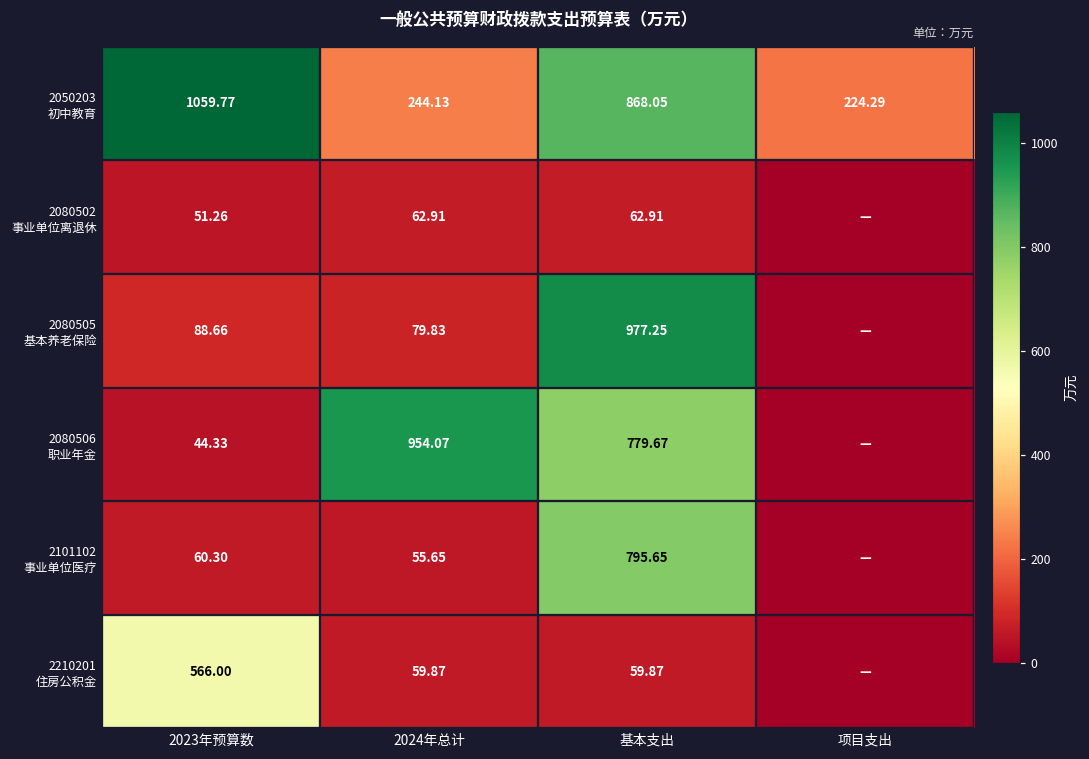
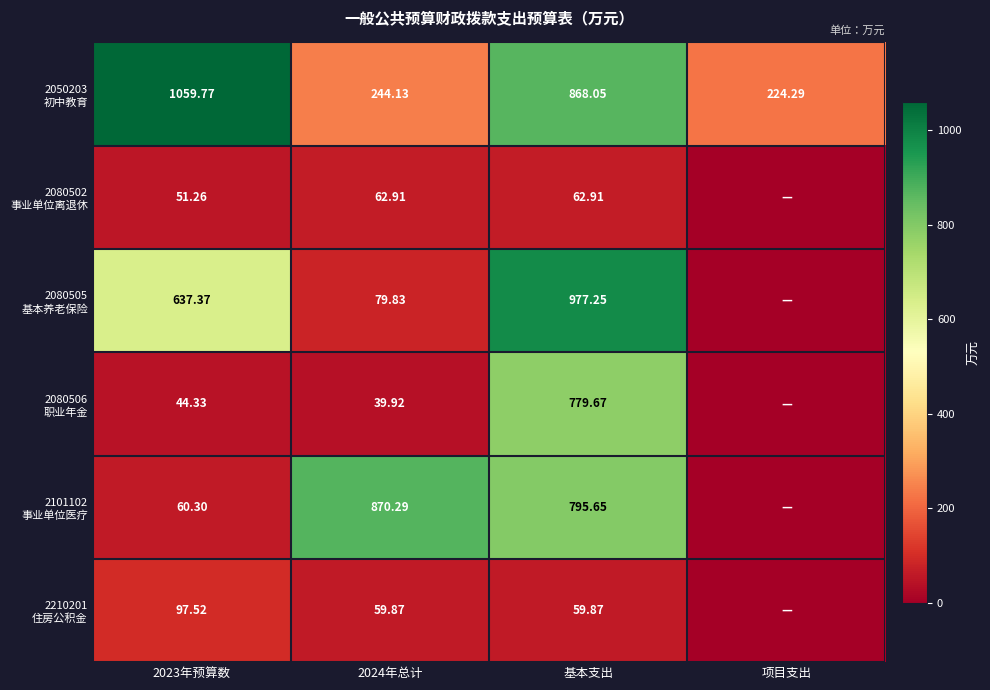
2080505 基本养老保险, 2023年预算数: 88.66 -> 637.37
2080506 职业年金, 2024年总计: 954.07 -> 39.92
2101102 事业单位医疗, 2024年总计: 55.65 -> 870.29
2210201 住房公积金, 2023年预算数: 566.00 -> 97.52
